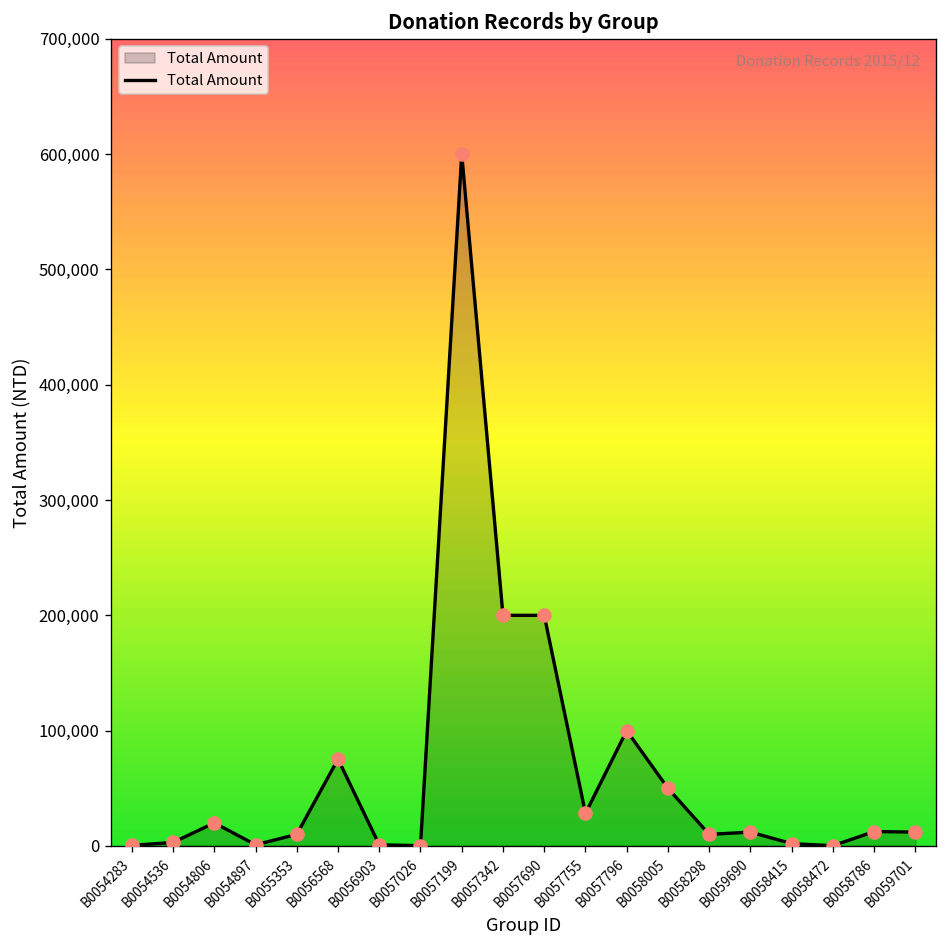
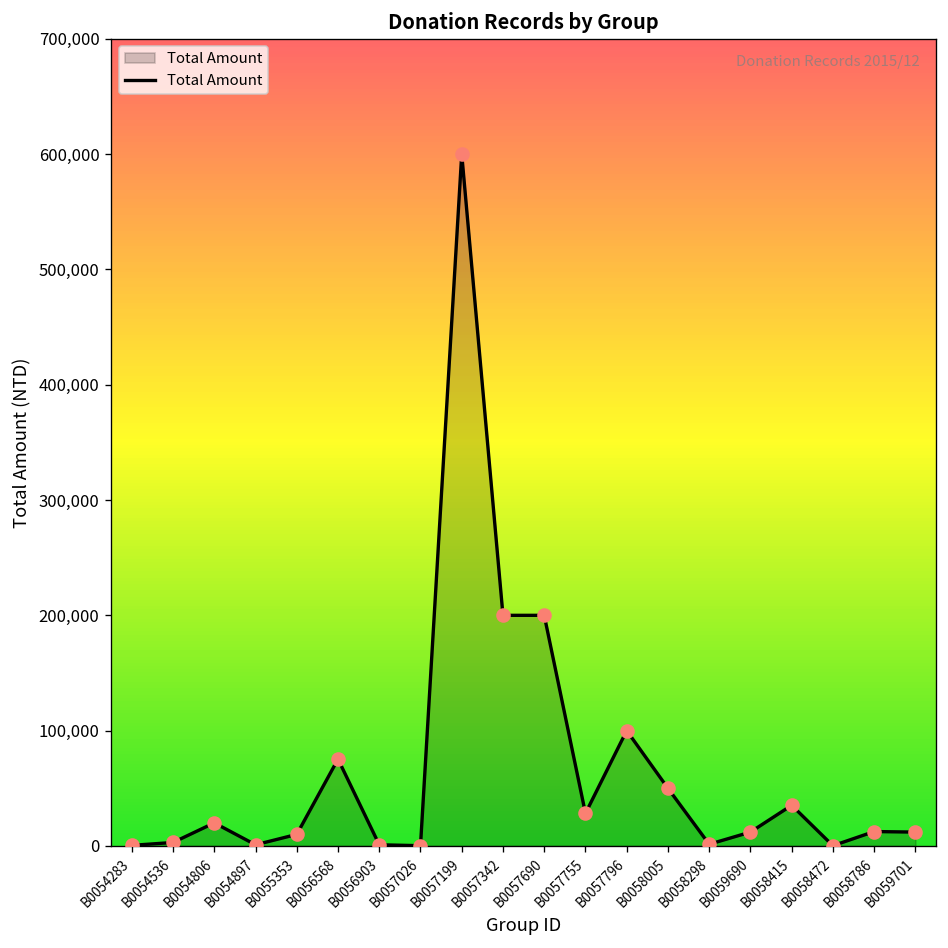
B0058298: 10,000 -> 0
B0058415: 0 -> 40,000
